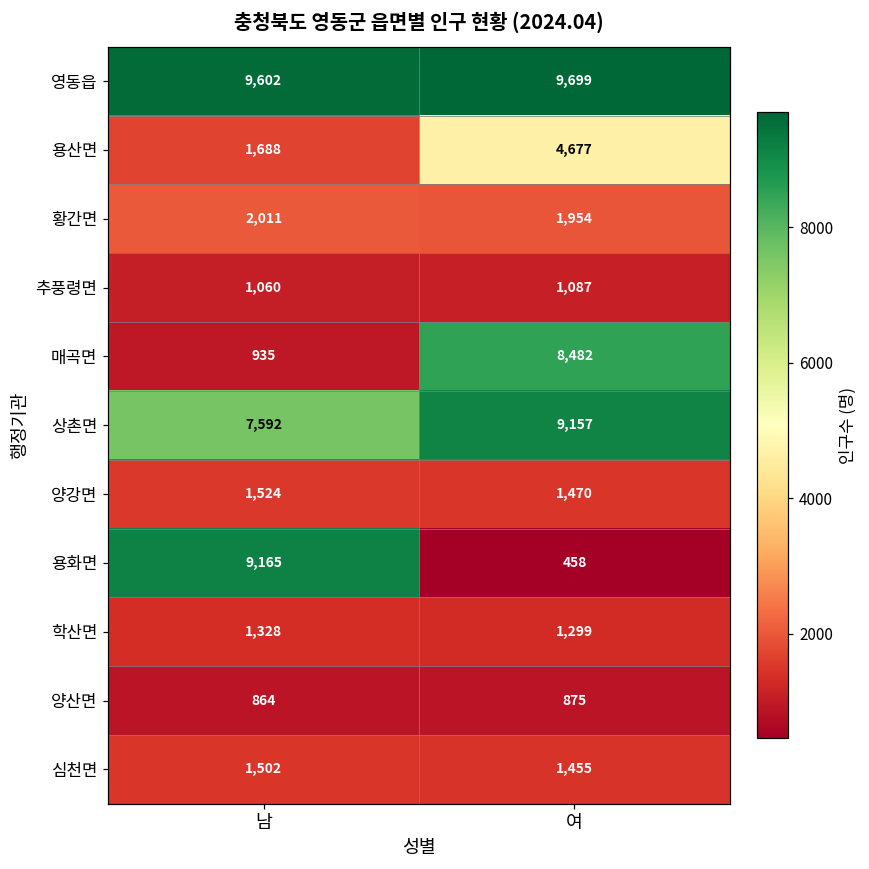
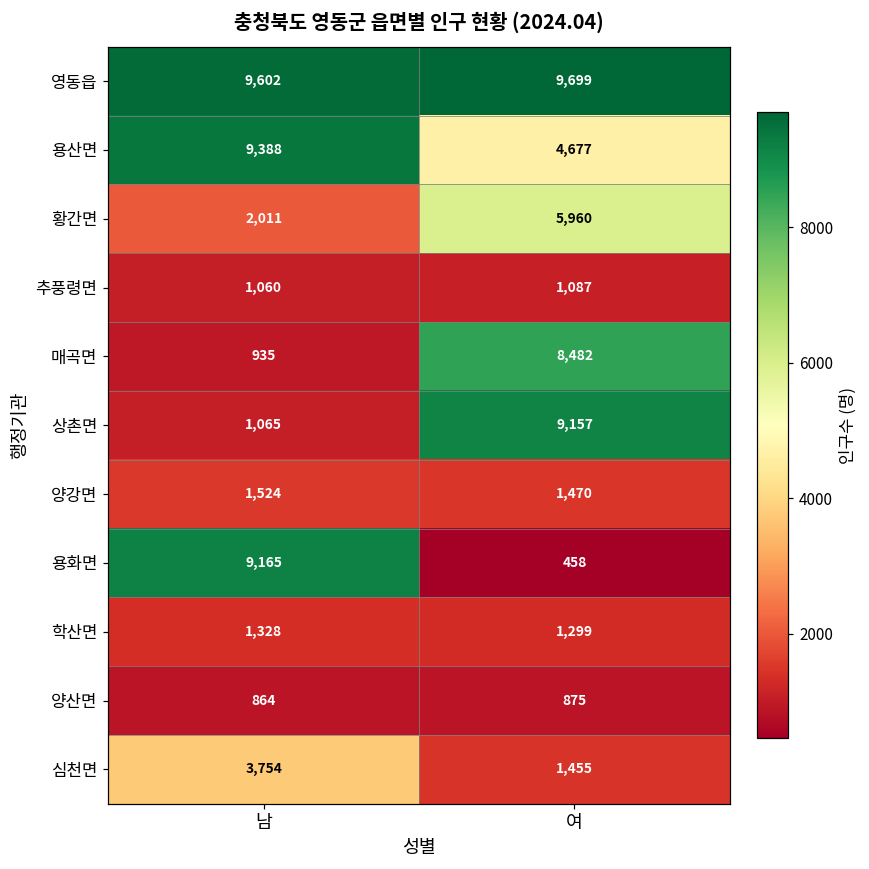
용산면, 남: 1,688 -> 9,388
황간면, 여: 1,954 -> 5,960
상촌면, 남: 7,592 -> 1,065
심천면, 남: 1,502 -> 3,754
